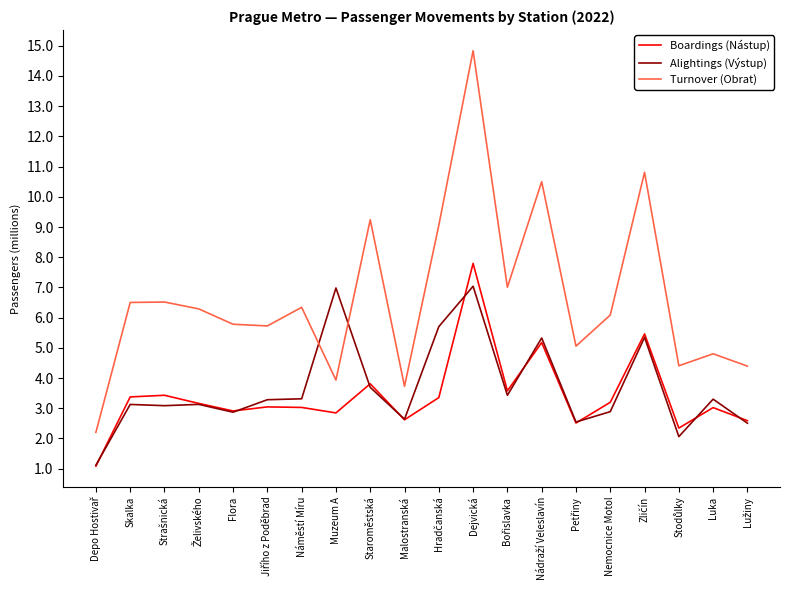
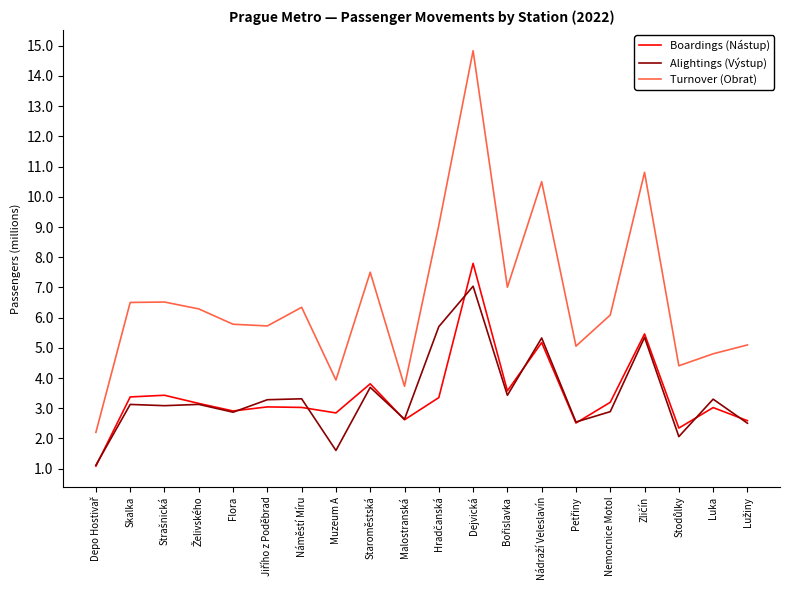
Alightings (Výstup), Muzeum A: 7.0 -> 1.6
Turnover (Obrat), Staroměstská: 9.2 -> 7.5
Turnover (Obrat), Lužiny: 4.4 -> 5.1
